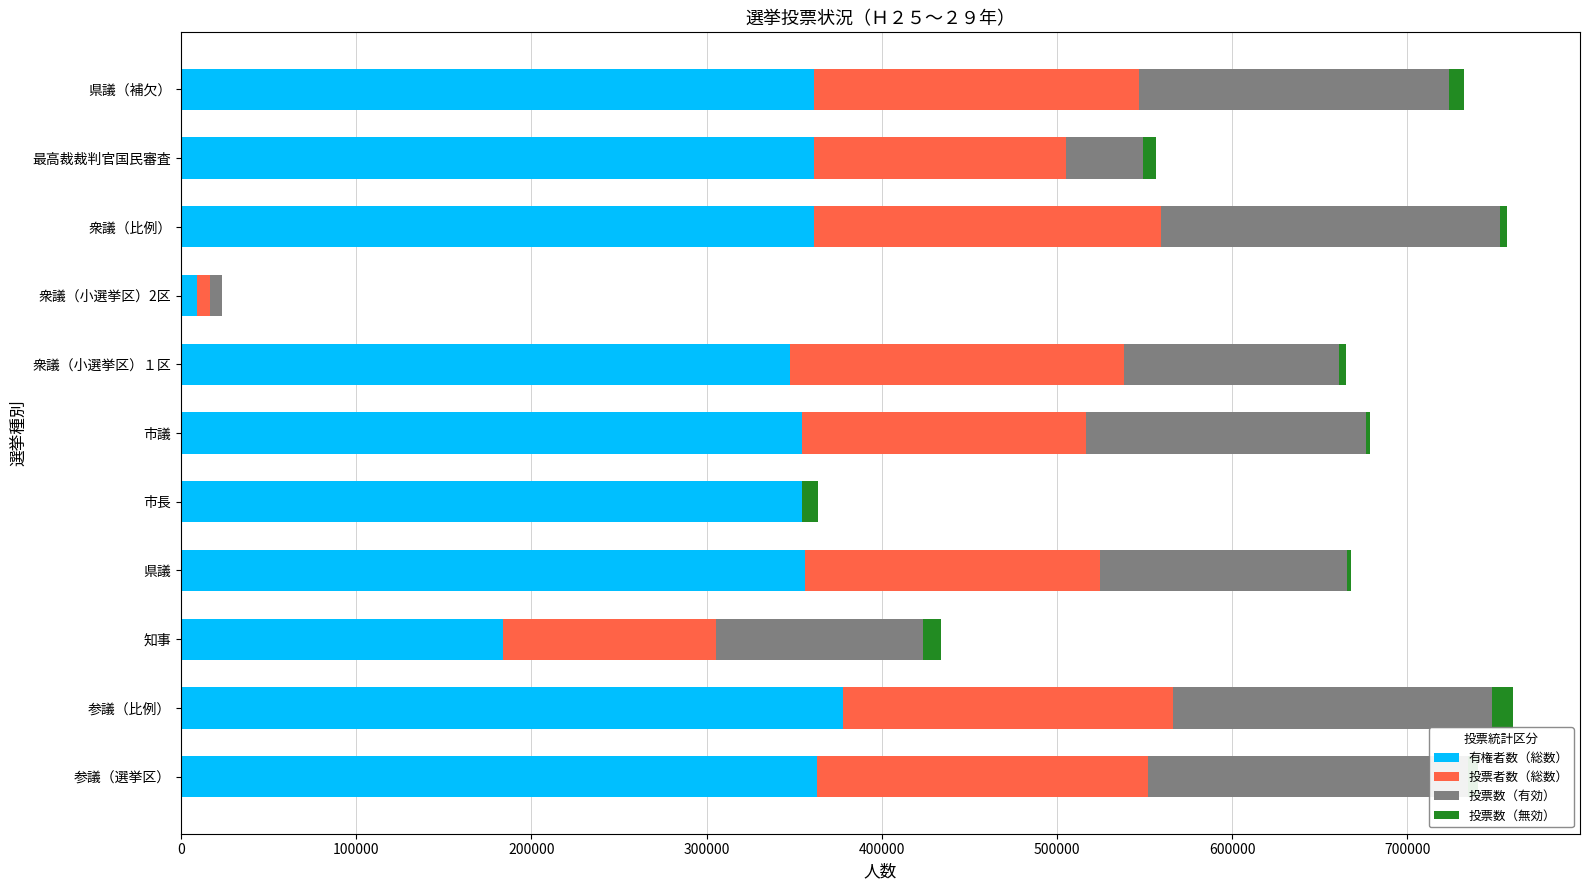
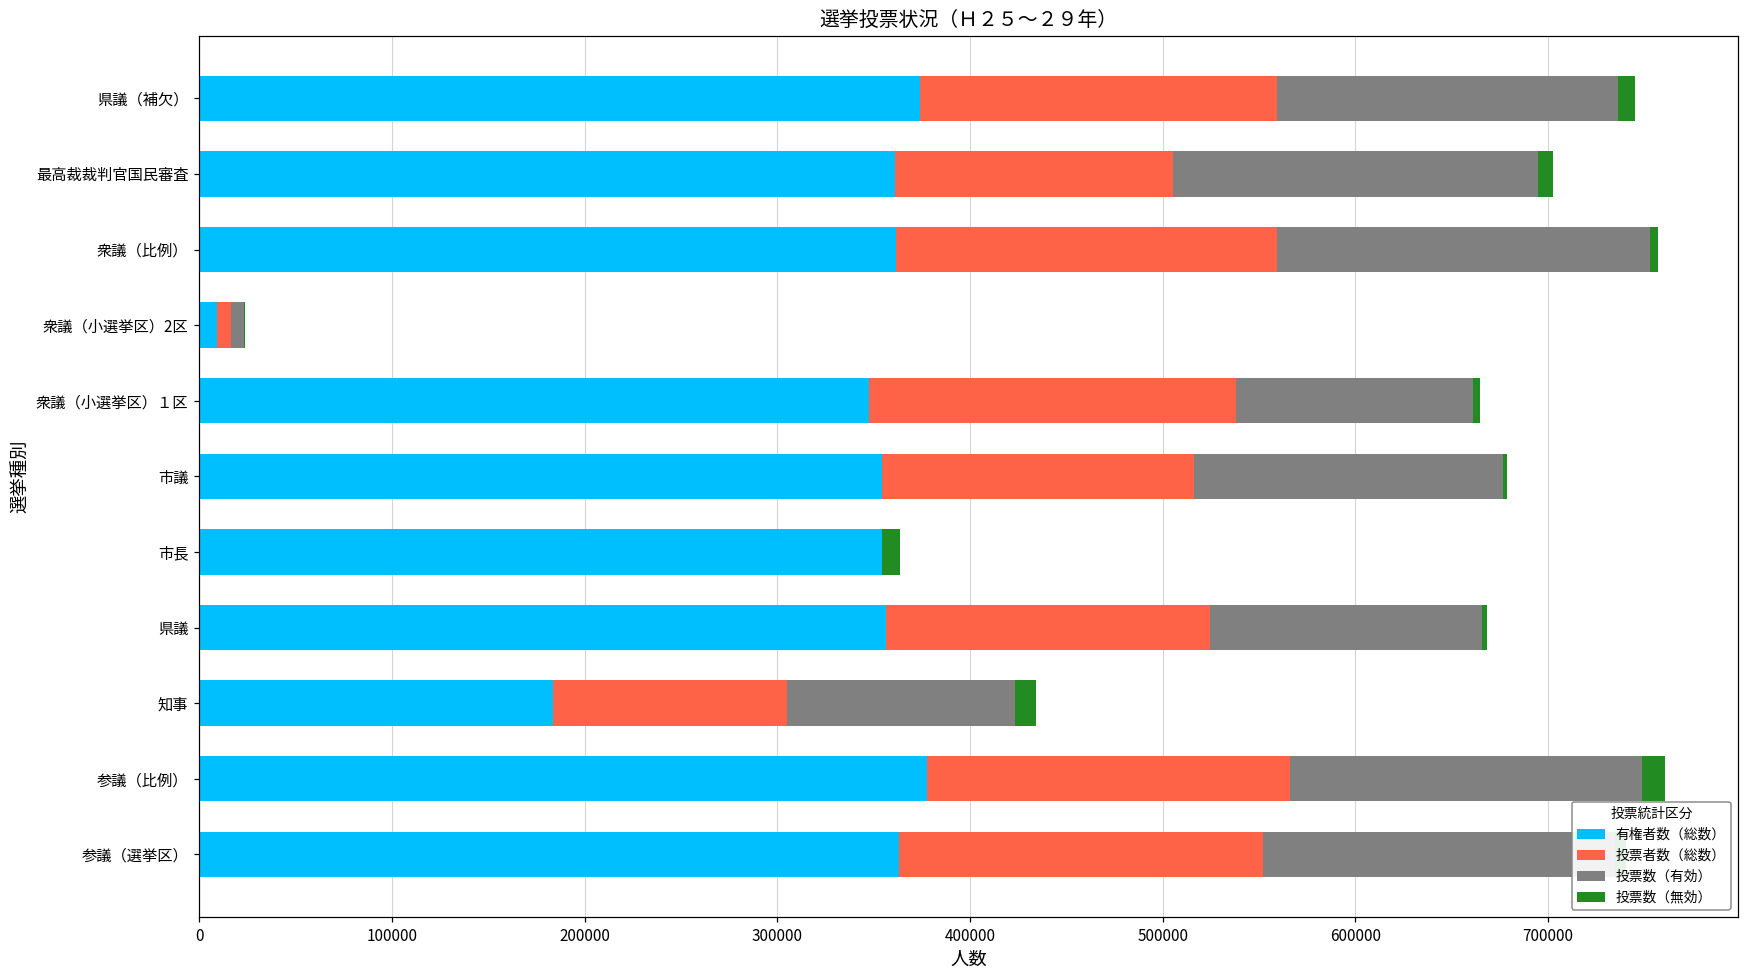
有権者数（総数）, 県議（補欠）: 361000 -> 374000
投票数（有効）, 最高裁裁判官国民審査: 44000 -> 189000
